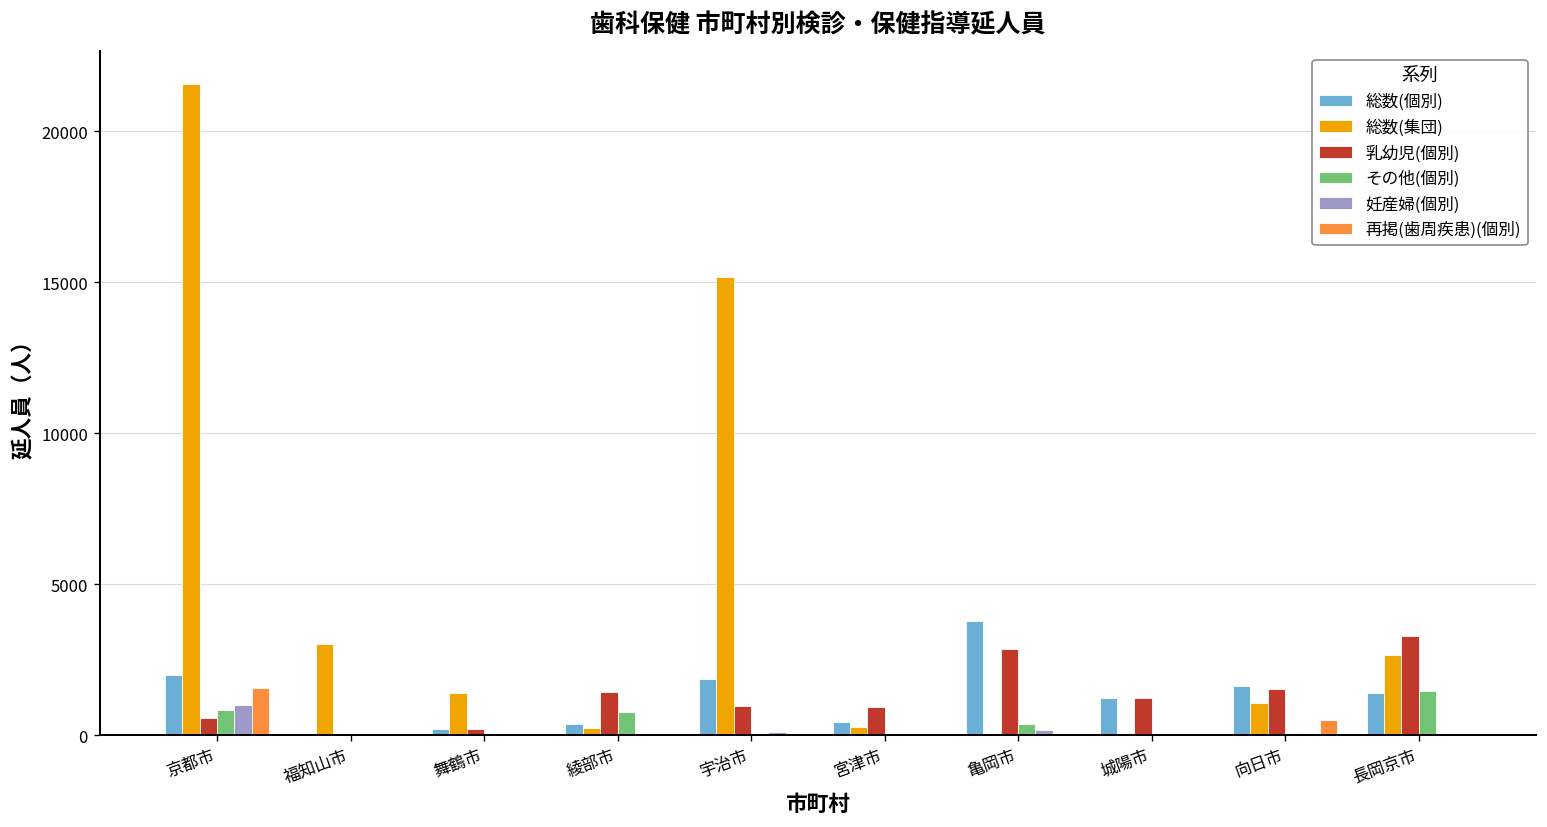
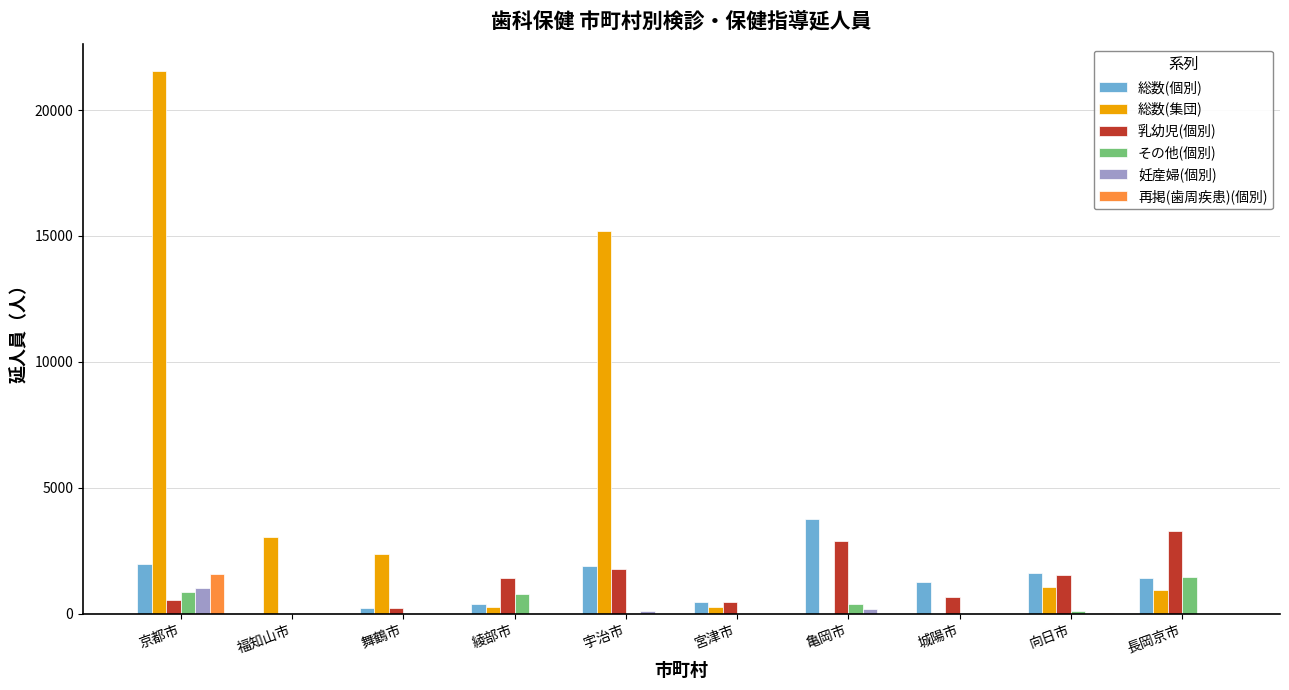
総数(集団), 舞鶴市: 1400 -> 2400
乳幼児(個別), 宇治市: 1000 -> 1800
乳幼児(個別), 宮津市: 900 -> 400
乳幼児(個別), 城陽市: 1200 -> 700
再掲(歯周疾患)(個別), 向日市: 500 -> 0
総数(集団), 長岡京市: 2700 -> 900
